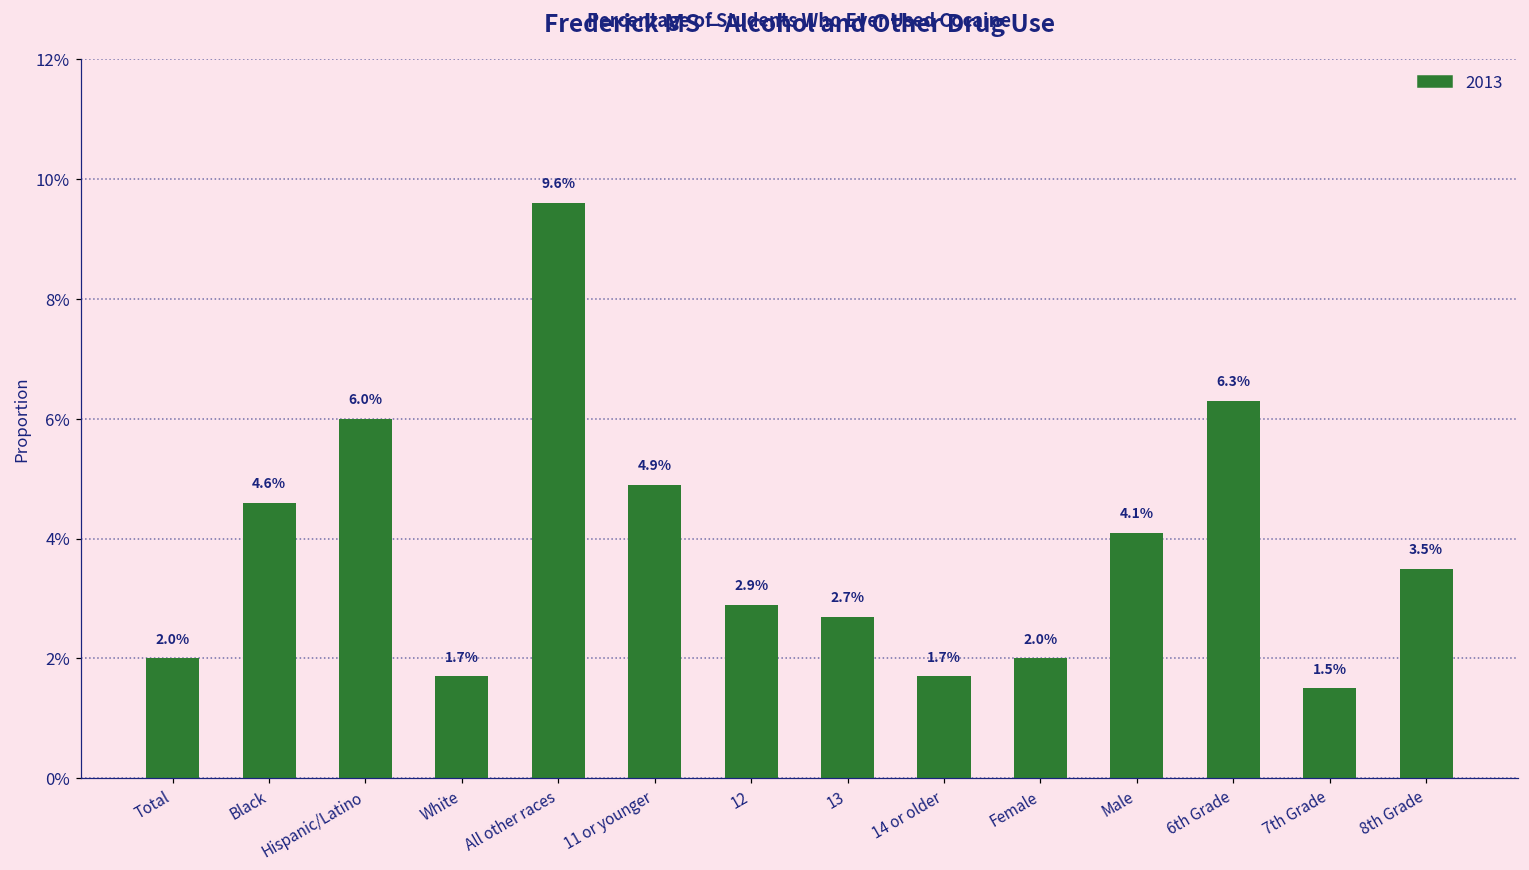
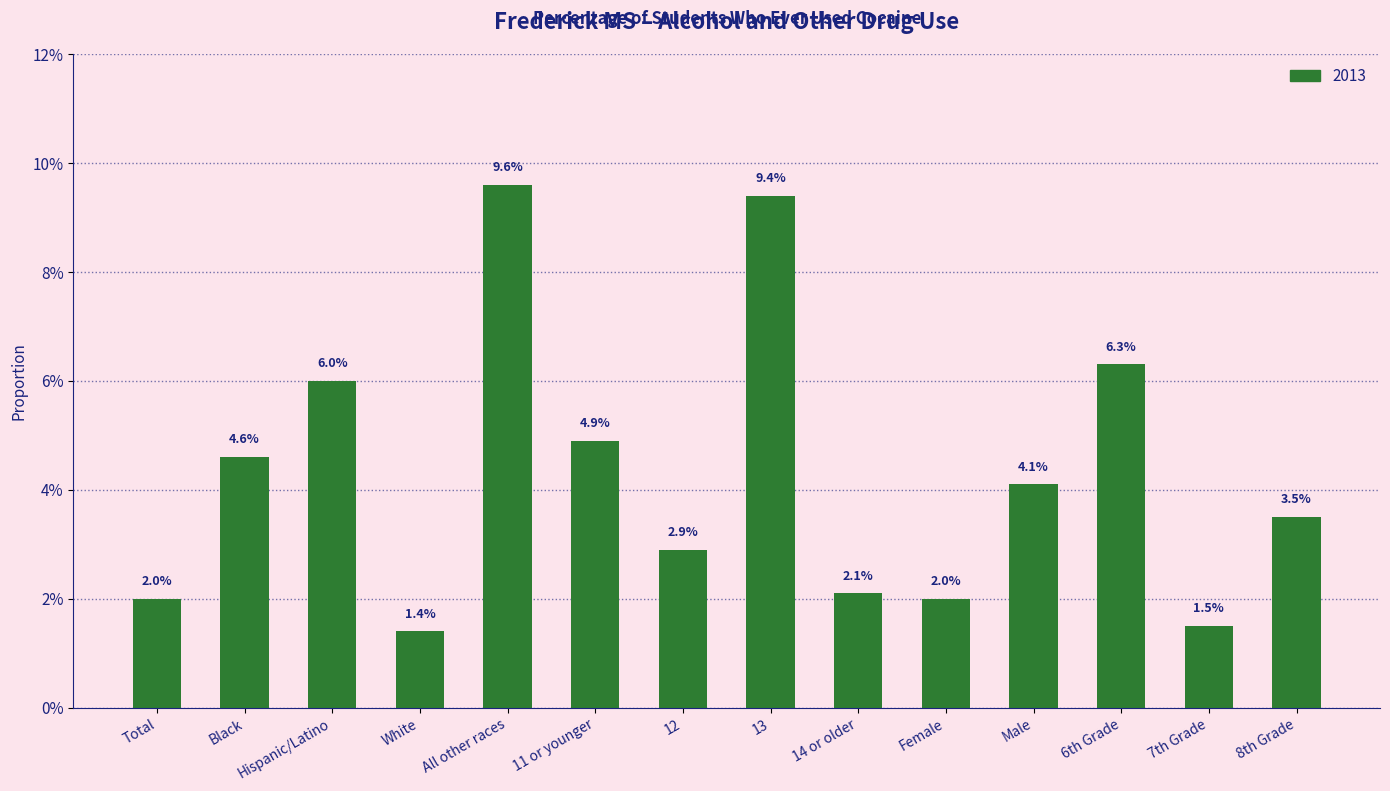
White: 1.7% -> 1.4%
13: 2.7% -> 9.4%
14 or older: 1.7% -> 2.1%
